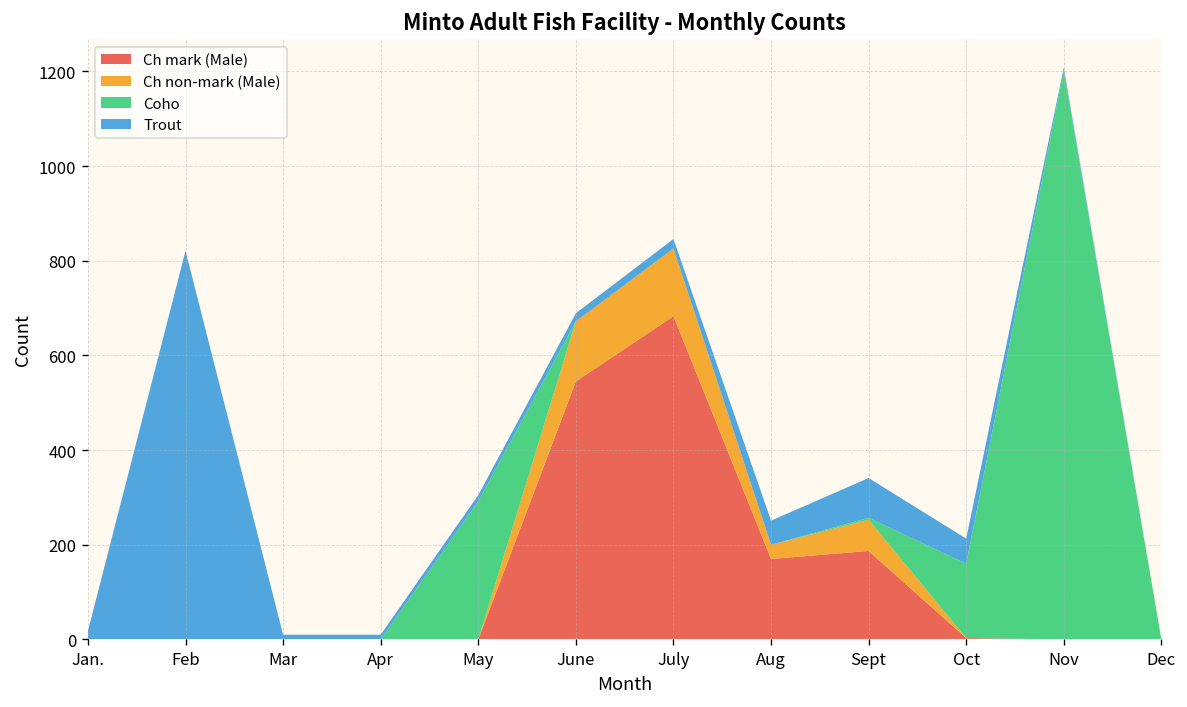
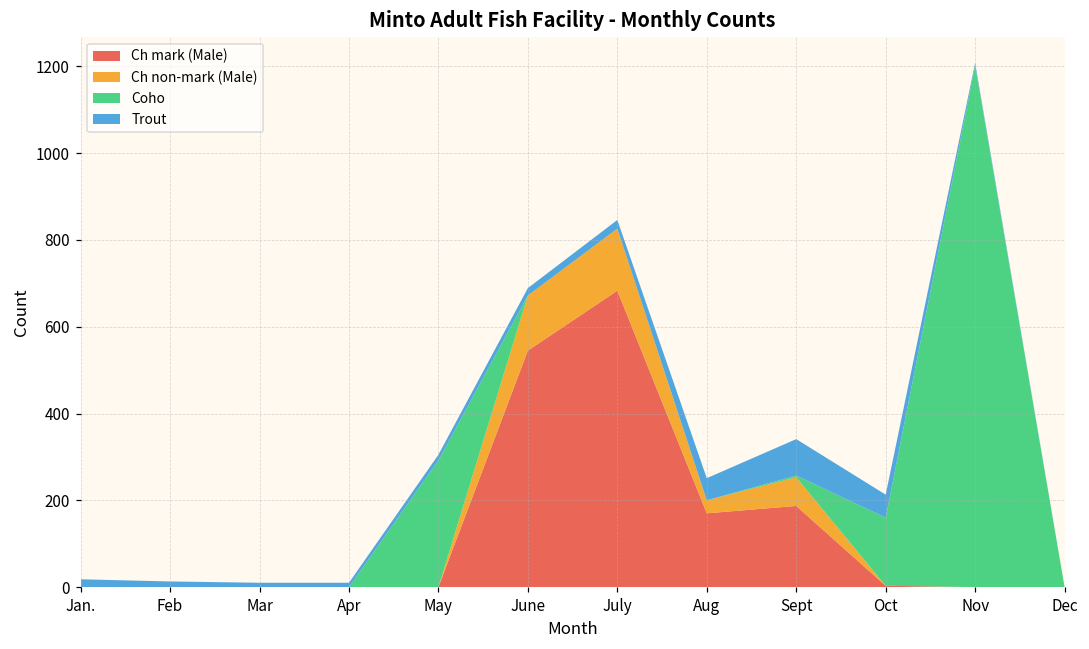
Trout, Feb: 820 -> 10
